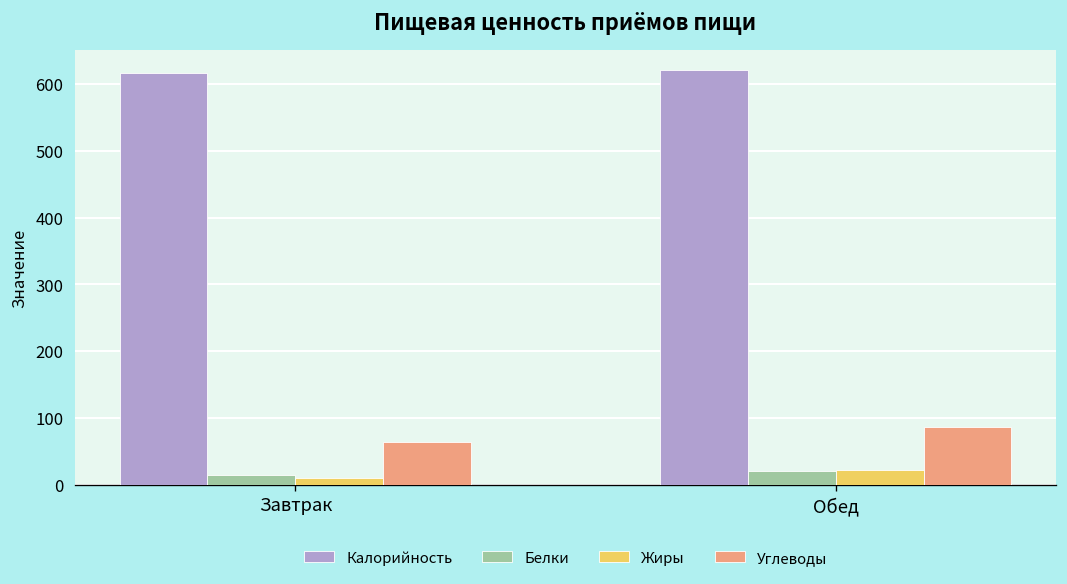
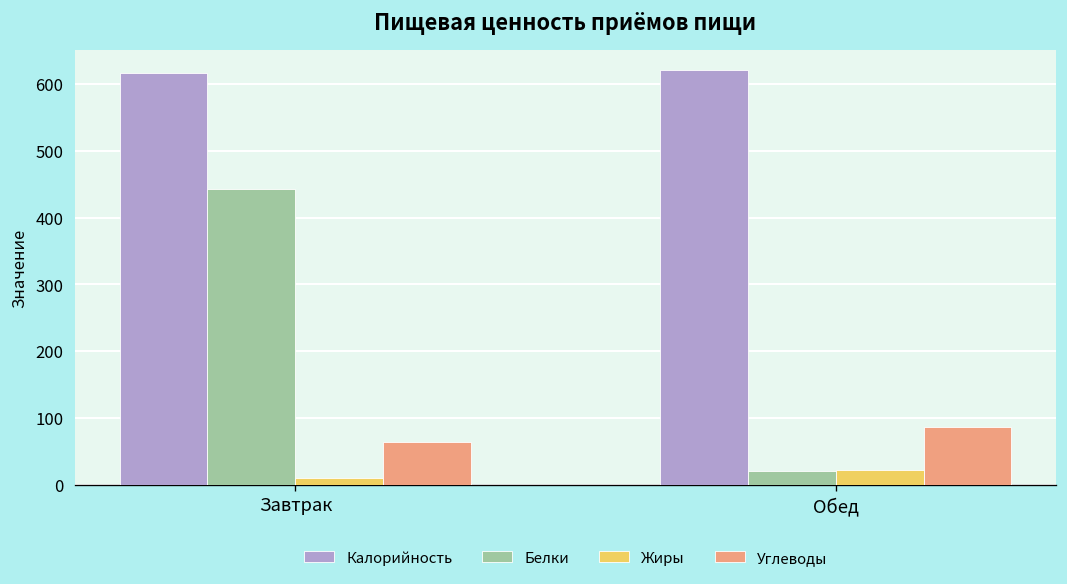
Белки, Завтрак: 10 -> 440
